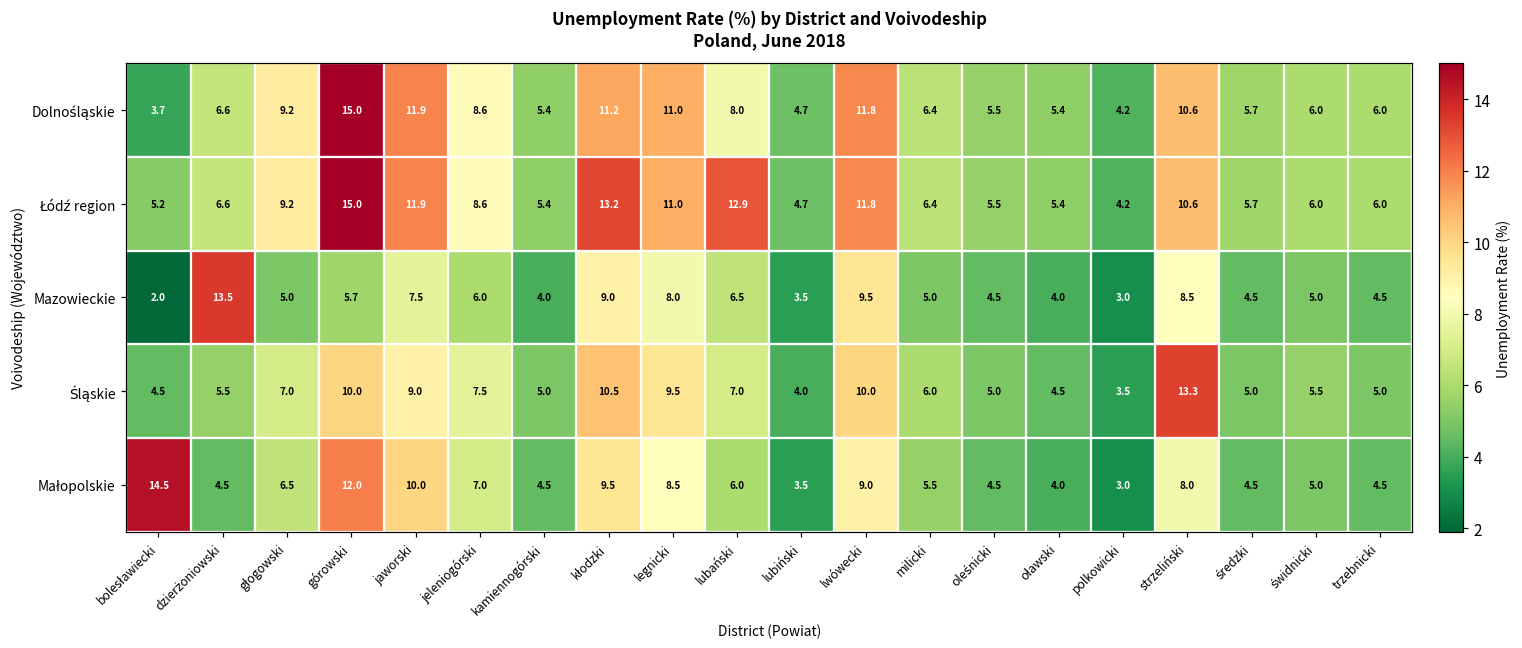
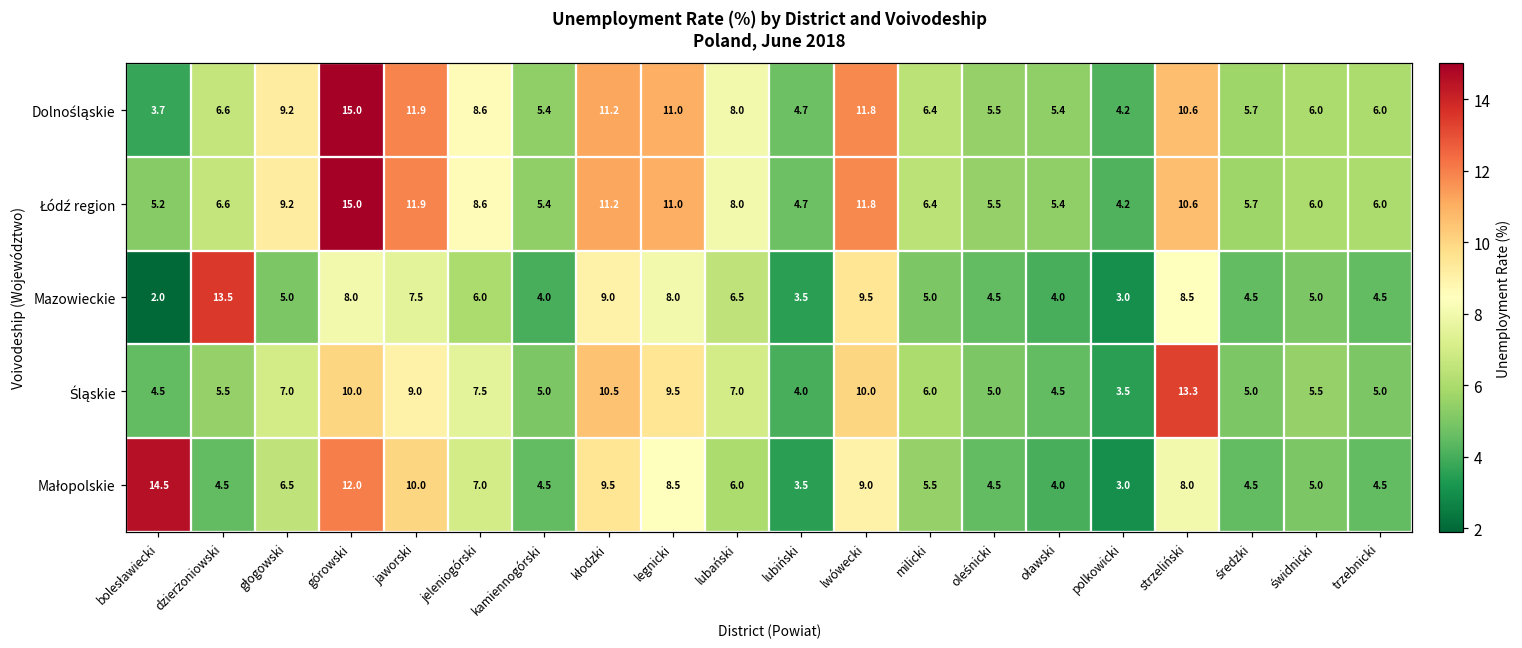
Łódź region, kłodzki: 13.2 -> 11.2
Łódź region, lubański: 12.9 -> 8.0
Mazowieckie, górowski: 5.7 -> 8.0
